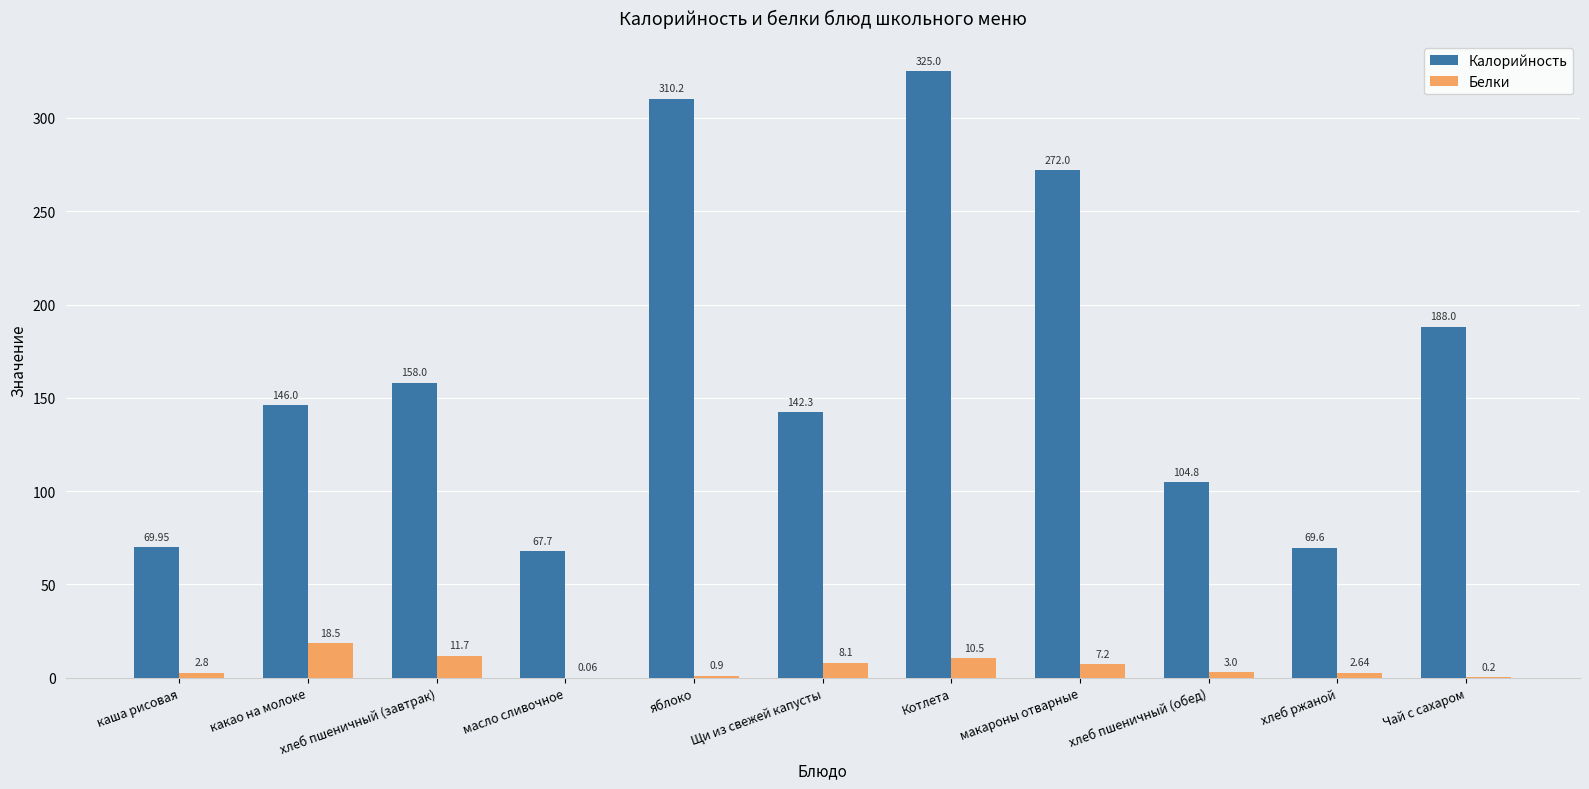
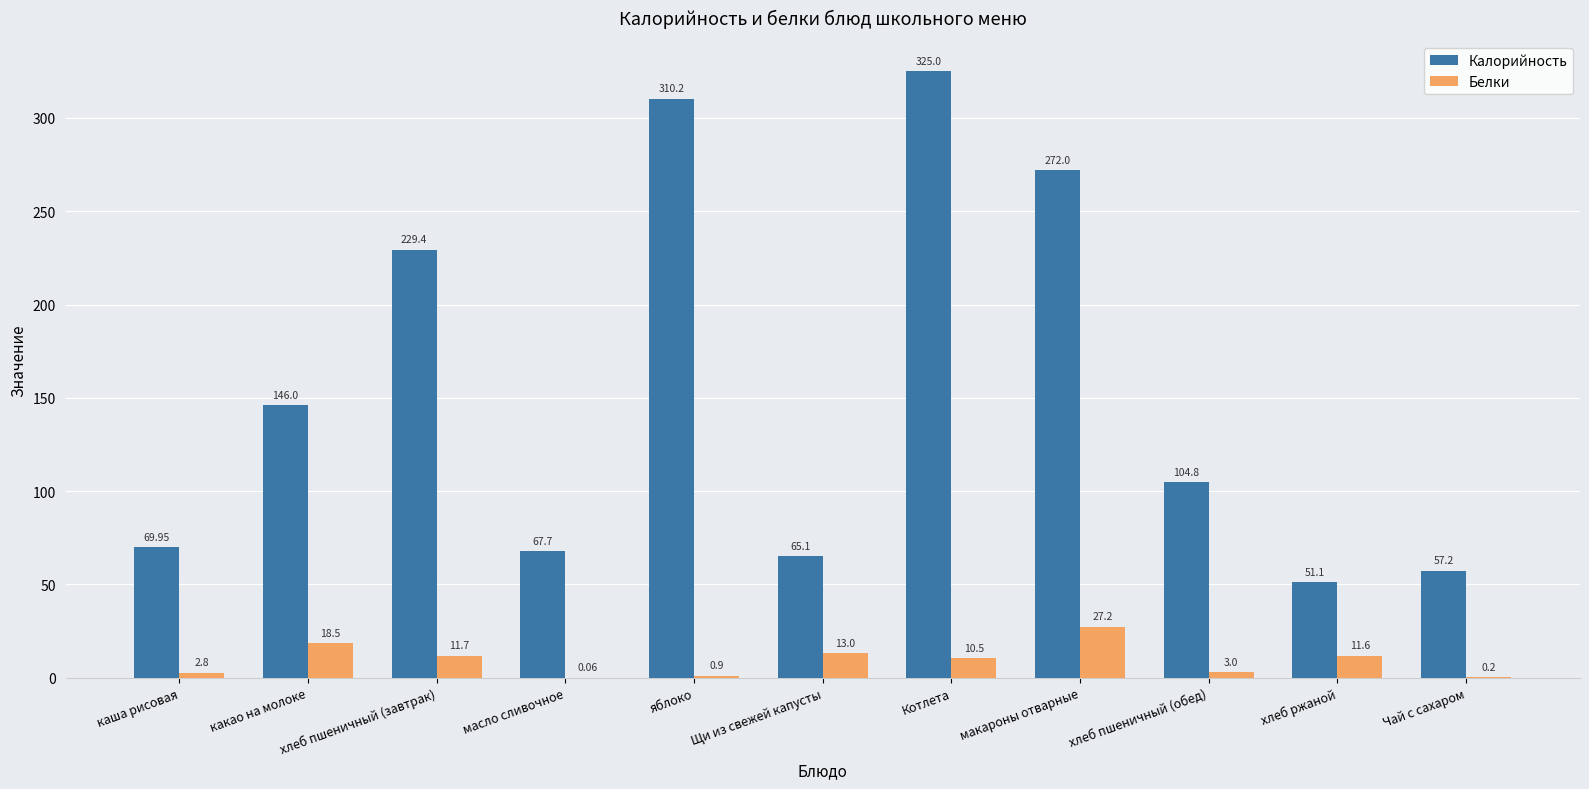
Калорийность, хлеб пшеничный (завтрак): 158.0 -> 229.4
Калорийность, Щи из свежей капусты: 142.3 -> 65.1
Белки, Щи из свежей капусты: 8.1 -> 13.0
Белки, макароны отварные: 7.2 -> 27.2
Калорийность, хлеб ржаной: 69.6 -> 51.1
Белки, хлеб ржаной: 2.64 -> 11.6
Калорийность, Чай с сахаром: 188.0 -> 57.2
